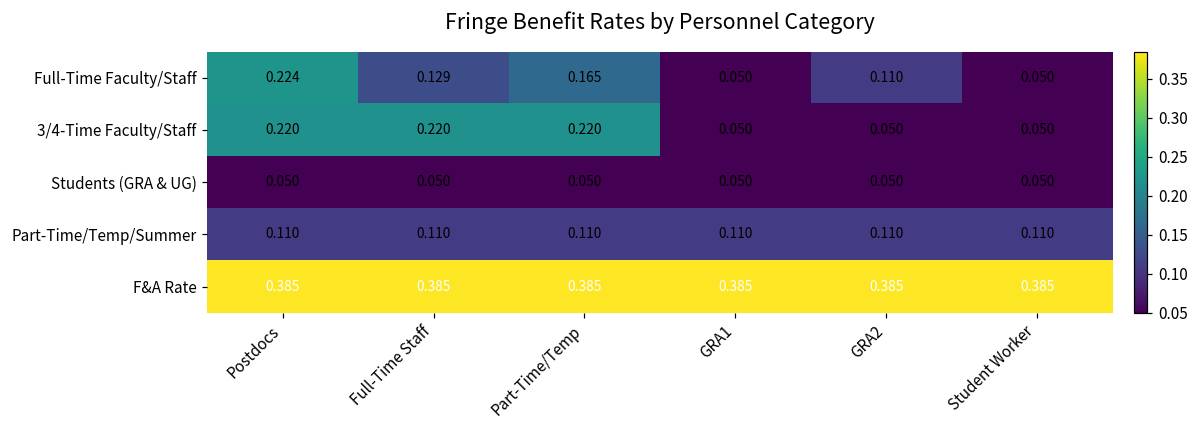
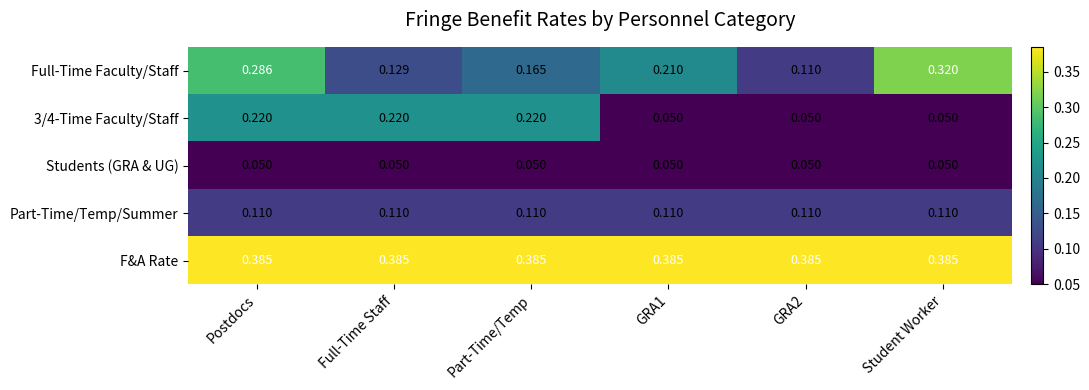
Full-Time Faculty/Staff, Postdocs: 0.224 -> 0.286
Full-Time Faculty/Staff, GRA1: 0.050 -> 0.210
Full-Time Faculty/Staff, Student Worker: 0.050 -> 0.320
